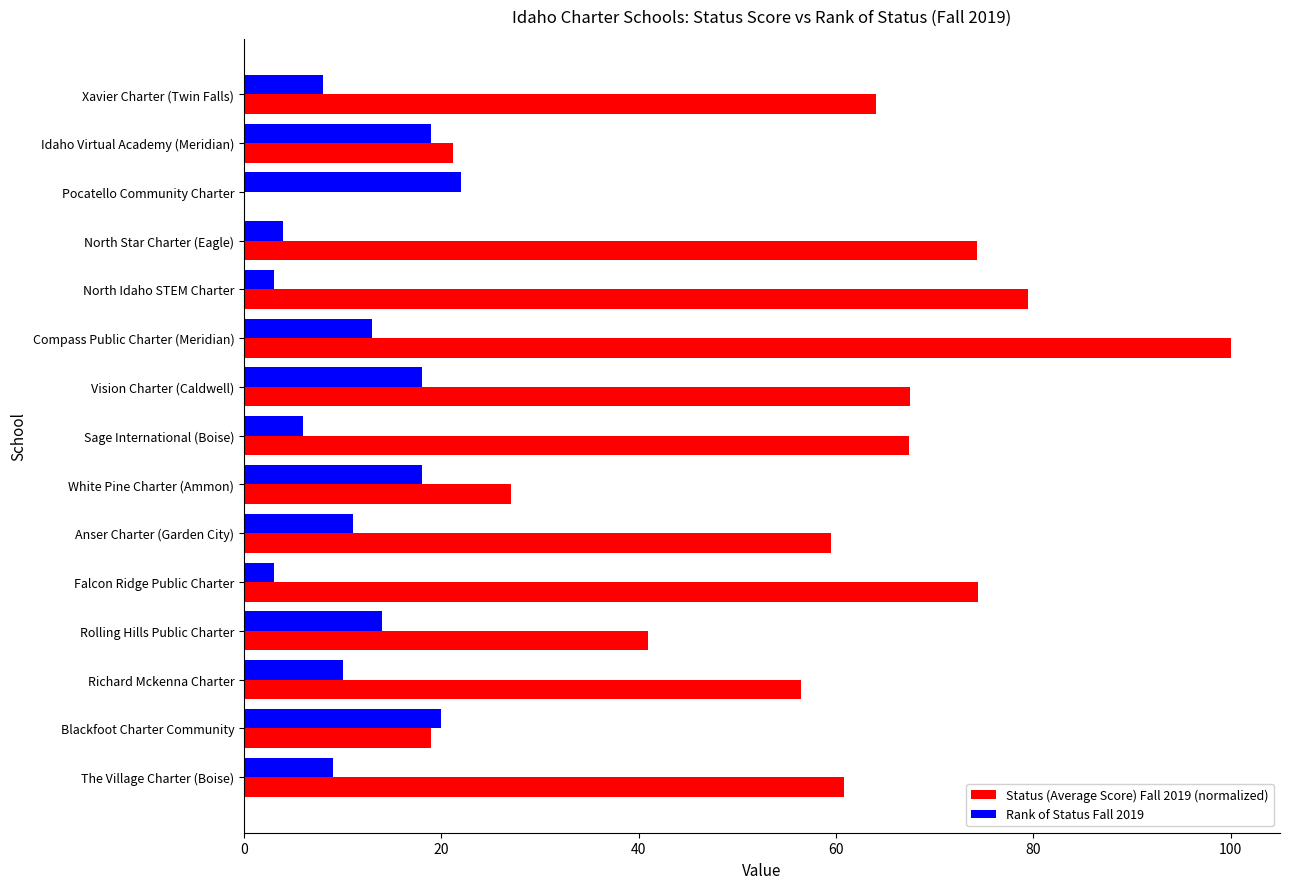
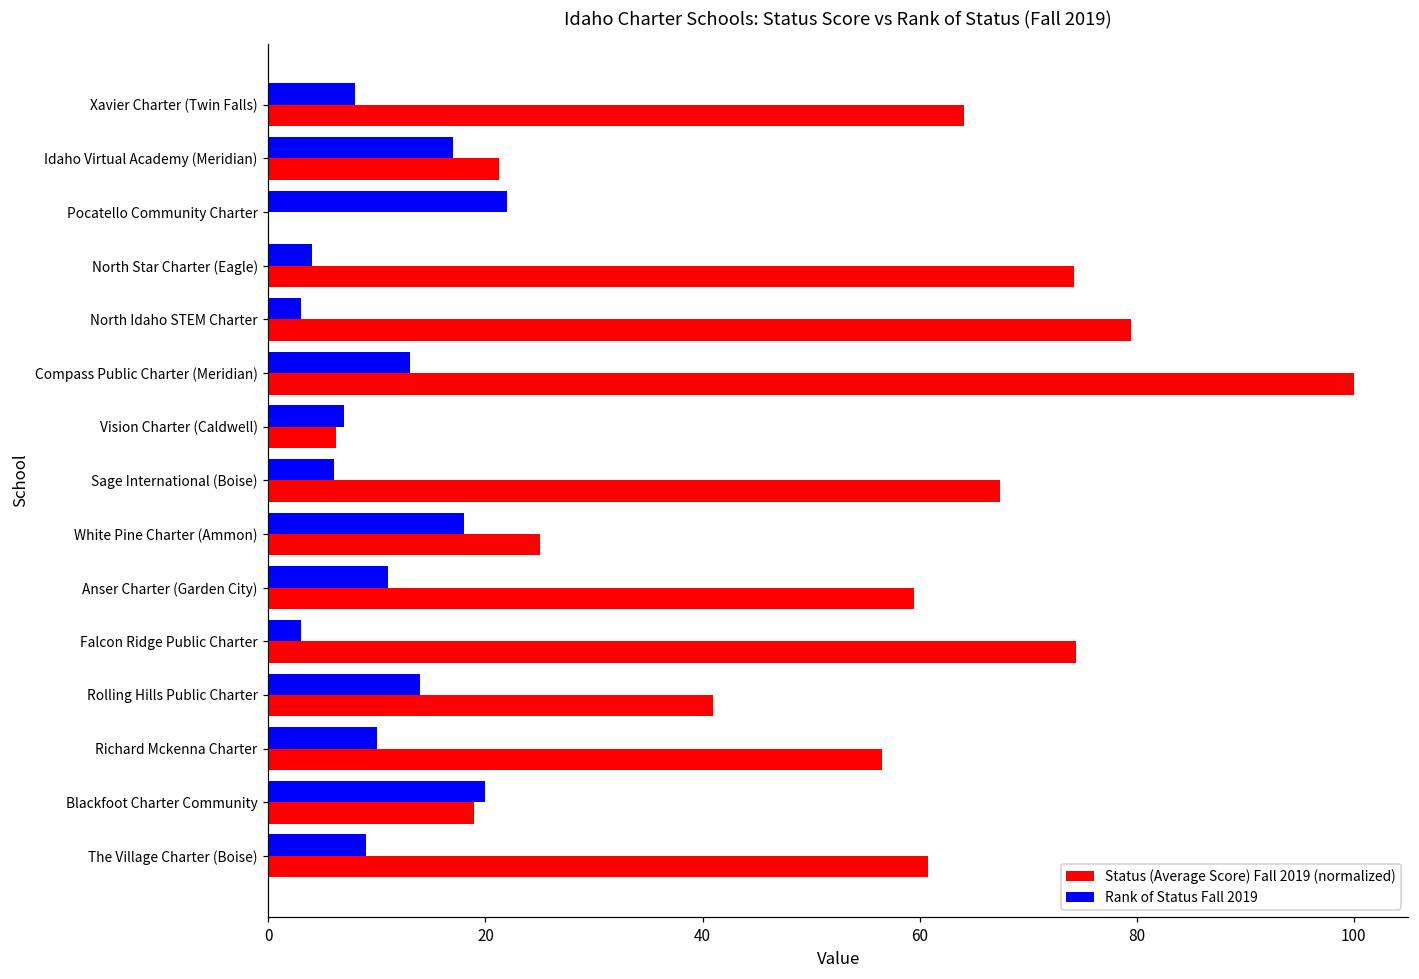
Rank of Status Fall 2019, Idaho Virtual Academy (Meridian): 19 -> 17
Rank of Status Fall 2019, Vision Charter (Caldwell): 18 -> 7
Status (Average Score) Fall 2019 (normalized), Vision Charter (Caldwell): 68 -> 6
Status (Average Score) Fall 2019 (normalized), White Pine Charter (Ammon): 27 -> 25
